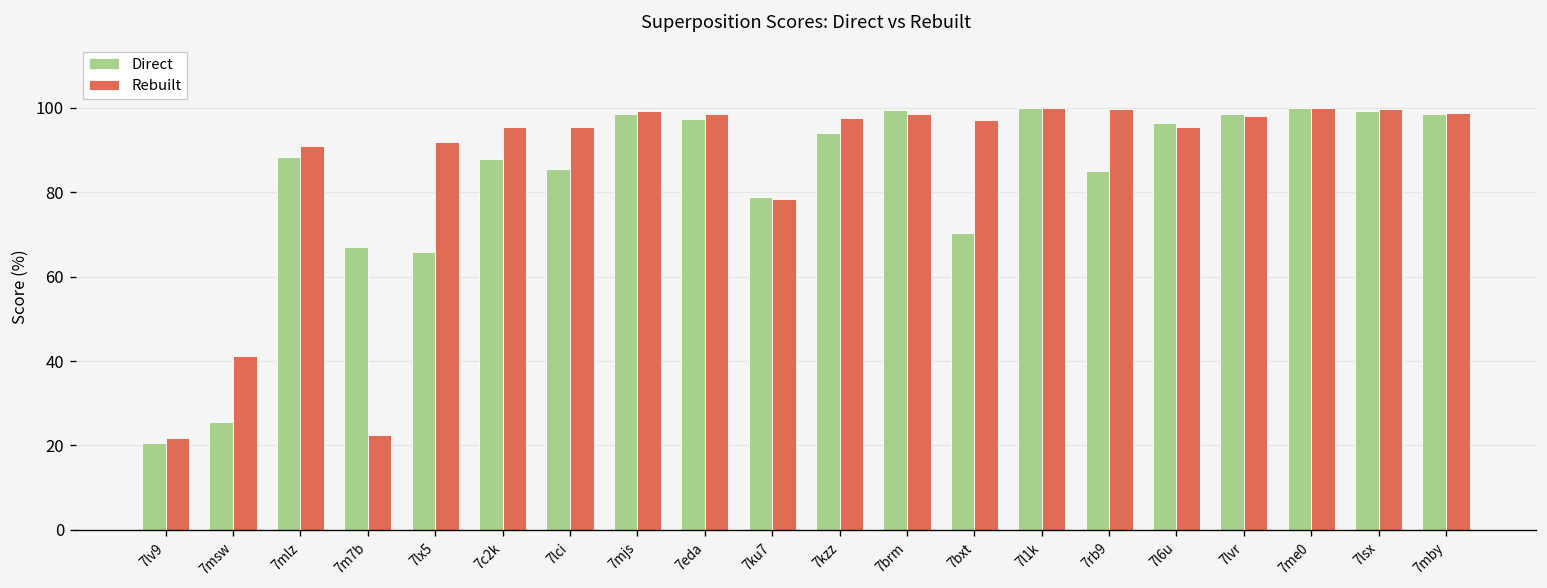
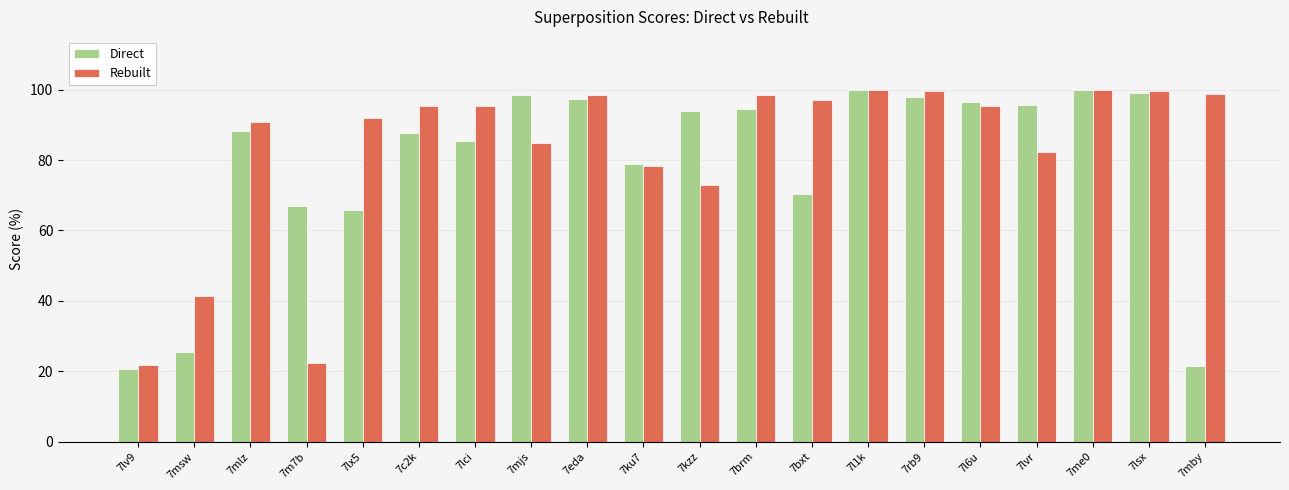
Rebuilt, 7mjs: 99 -> 85
Rebuilt, 7kzz: 98 -> 73
Direct, 7brm: 99 -> 95
Direct, 7rb9: 85 -> 98
Direct, 7lvr: 98 -> 96
Rebuilt, 7lvr: 98 -> 82
Direct, 7mby: 99 -> 21
